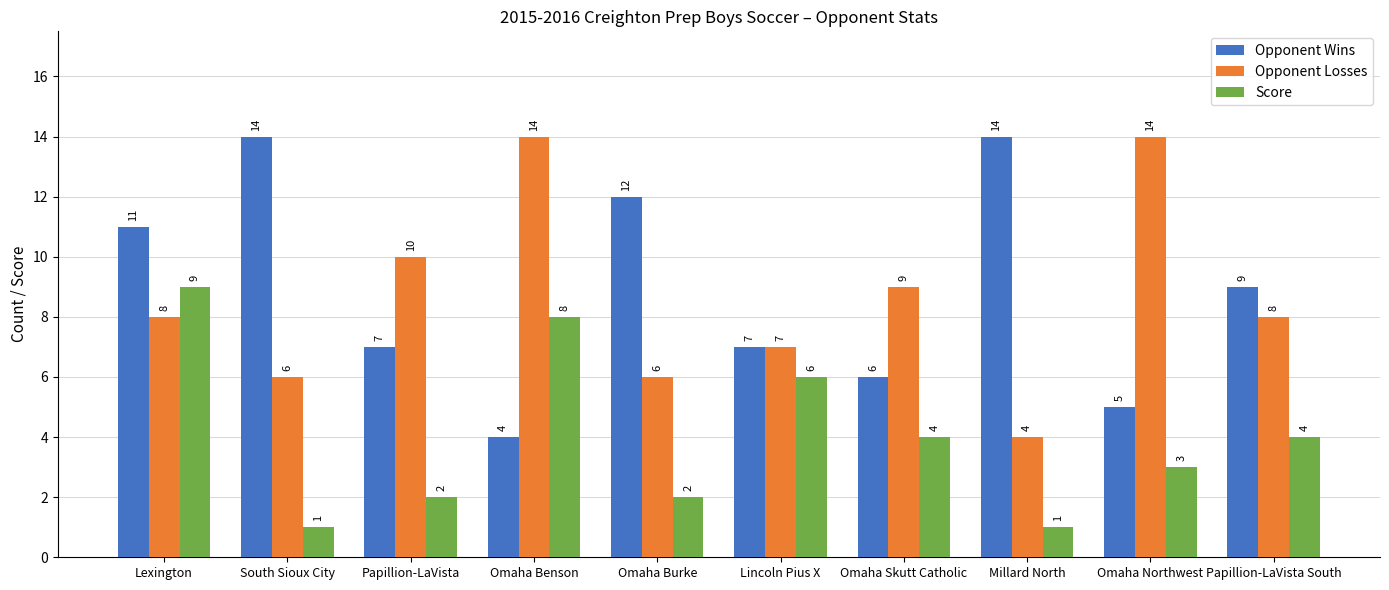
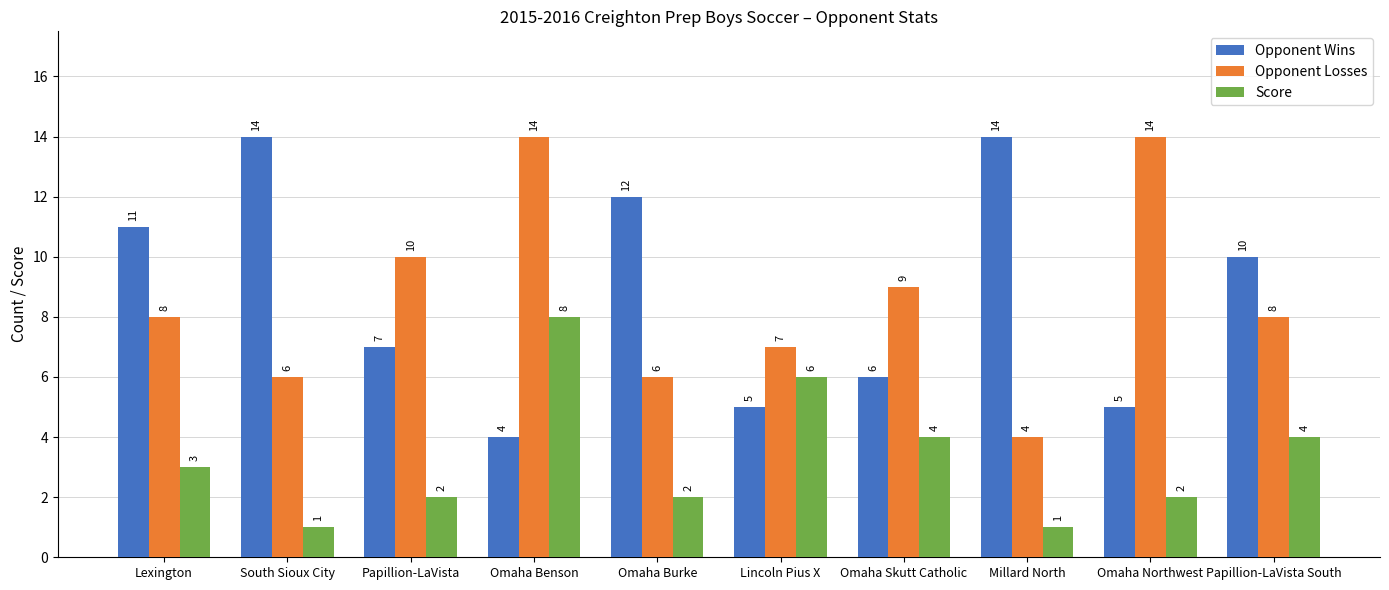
Score, Lexington: 9 -> 3
Opponent Wins, Lincoln Pius X: 7 -> 5
Score, Omaha Northwest: 3 -> 2
Opponent Wins, Papillion-LaVista South: 9 -> 10
